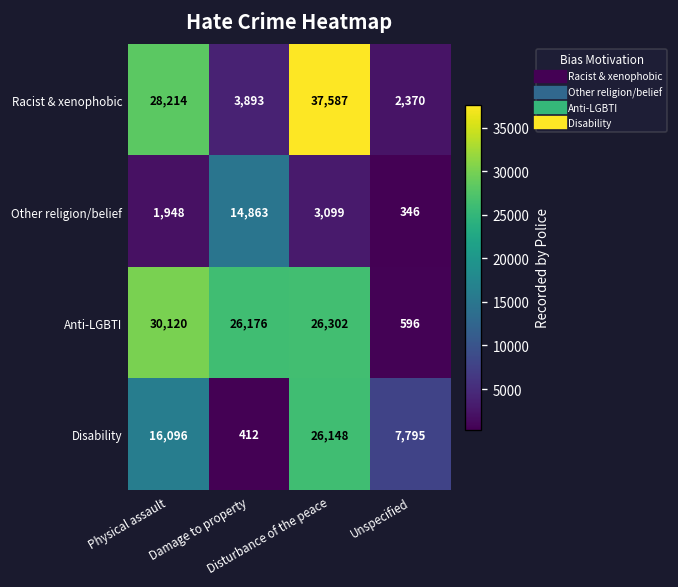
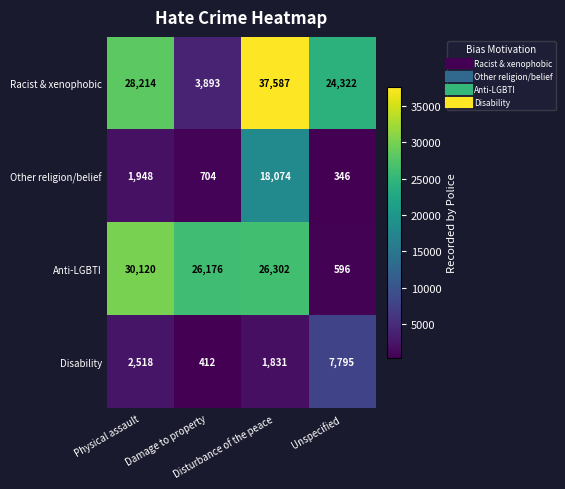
Racist & xenophobic, Unspecified: 2,370 -> 24,322
Other religion/belief, Damage to property: 14,863 -> 704
Other religion/belief, Disturbance of the peace: 3,099 -> 18,074
Disability, Physical assault: 16,096 -> 2,518
Disability, Disturbance of the peace: 26,148 -> 1,831
